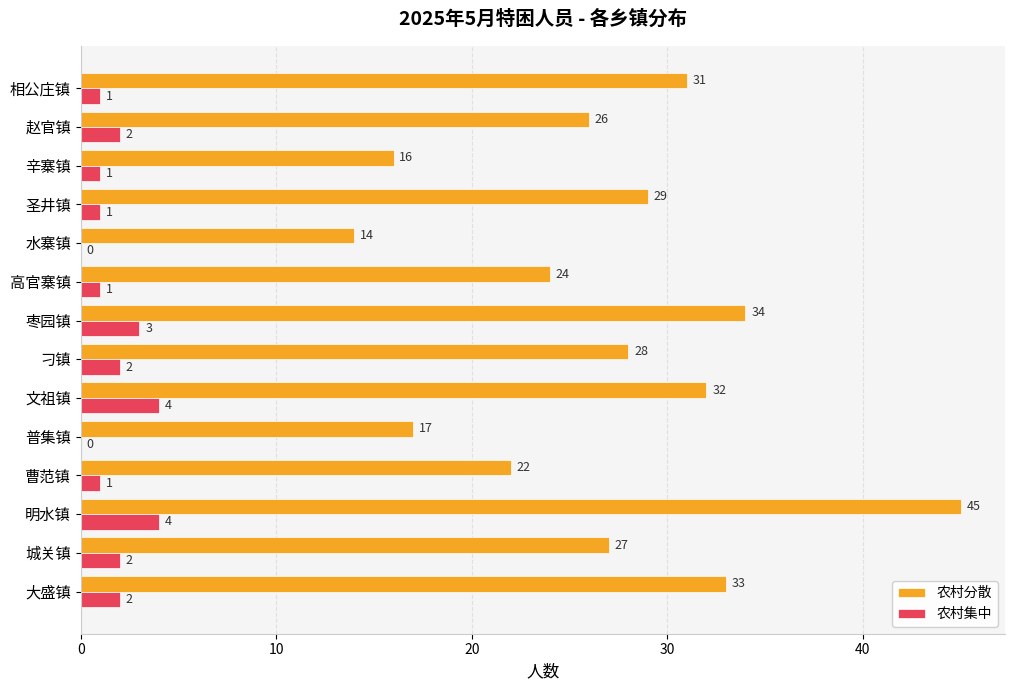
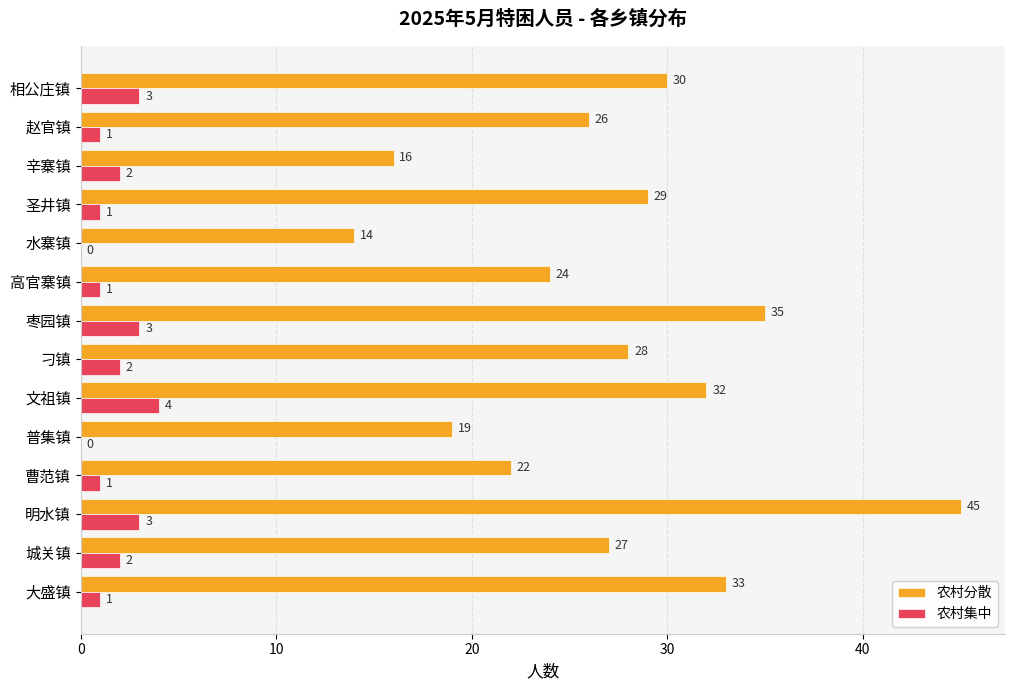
农村分散, 相公庄镇: 31 -> 30
农村集中, 相公庄镇: 1 -> 3
农村集中, 赵官镇: 2 -> 1
农村集中, 辛寨镇: 1 -> 2
农村分散, 枣园镇: 34 -> 35
农村分散, 普集镇: 17 -> 19
农村集中, 明水镇: 4 -> 3
农村集中, 大盛镇: 2 -> 1
